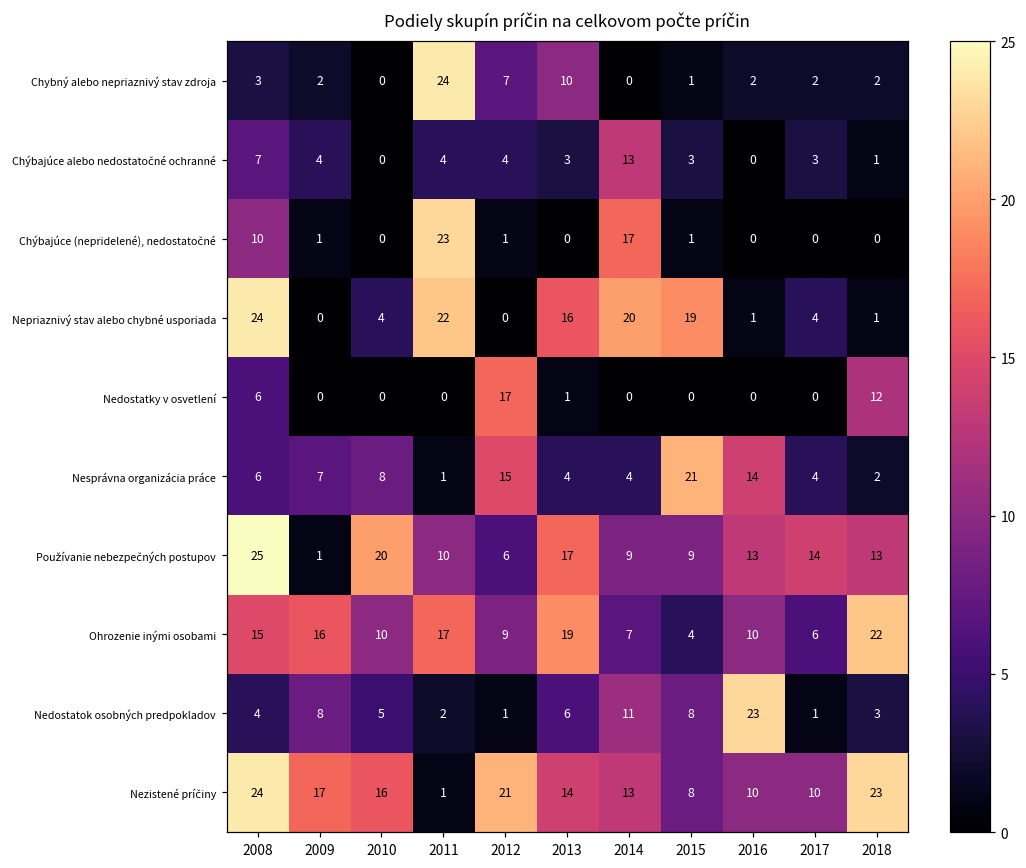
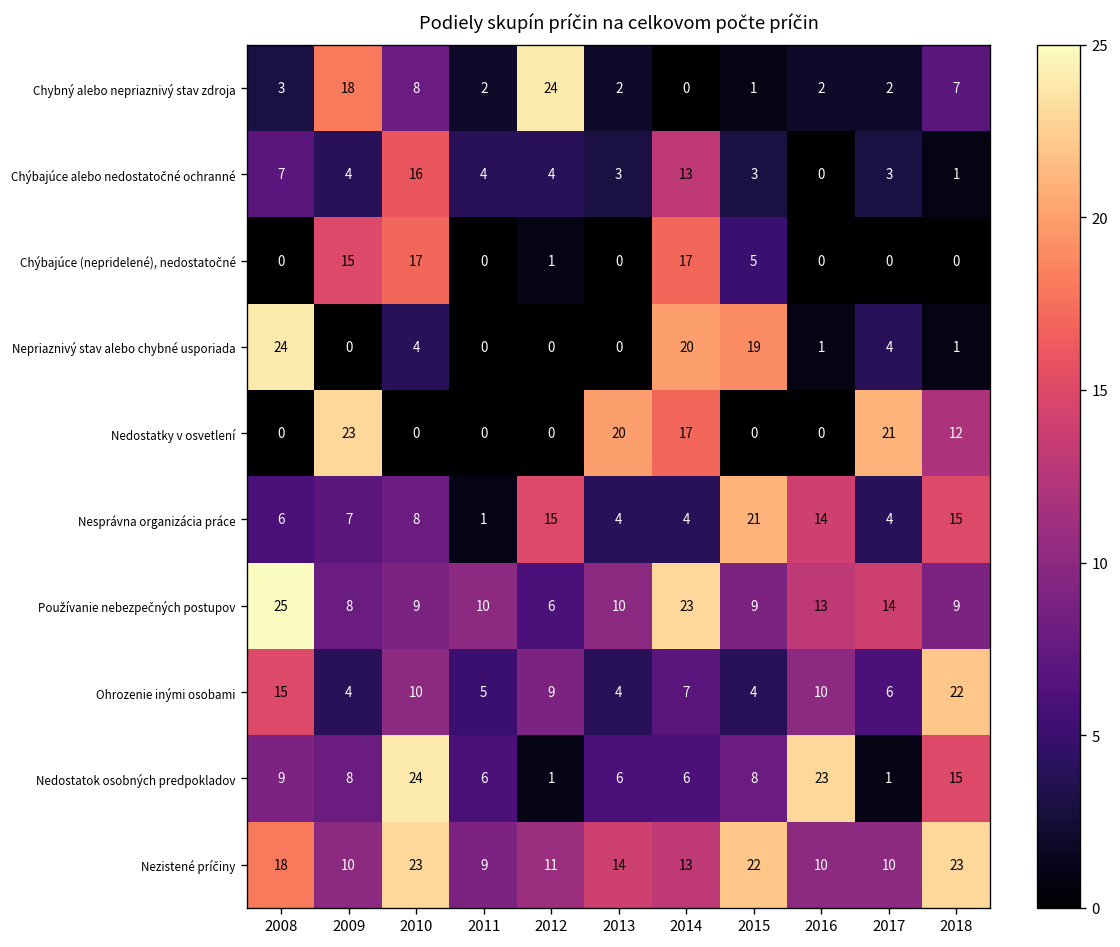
Chybný alebo nepriaznivý stav zdroja, 2009: 2 -> 18
Chybný alebo nepriaznivý stav zdroja, 2010: 0 -> 8
Chybný alebo nepriaznivý stav zdroja, 2011: 24 -> 2
Chybný alebo nepriaznivý stav zdroja, 2012: 7 -> 24
Chybný alebo nepriaznivý stav zdroja, 2013: 10 -> 2
Chybný alebo nepriaznivý stav zdroja, 2018: 2 -> 7
Chýbajúce alebo nedostatočné ochranné, 2010: 0 -> 16
Chýbajúce (nepridelené), nedostatočné, 2008: 10 -> 0
Chýbajúce (nepridelené), nedostatočné, 2009: 1 -> 15
Chýbajúce (nepridelené), nedostatočné, 2010: 0 -> 17
Chýbajúce (nepridelené), nedostatočné, 2011: 23 -> 0
Chýbajúce (nepridelené), nedostatočné, 2015: 1 -> 5
Nepriaznivý stav alebo chybné usporiada, 2011: 22 -> 0
Nepriaznivý stav alebo chybné usporiada, 2013: 16 -> 0
Nedostatky v osvetlení, 2008: 6 -> 0
Nedostatky v osvetlení, 2009: 0 -> 23
Nedostatky v osvetlení, 2012: 17 -> 0
Nedostatky v osvetlení, 2013: 1 -> 20
Nedostatky v osvetlení, 2014: 0 -> 17
Nedostatky v osvetlení, 2017: 0 -> 21
Nesprávna organizácia práce, 2018: 2 -> 15
Používanie nebezpečných postupov, 2009: 1 -> 8
Používanie nebezpečných postupov, 2010: 20 -> 9
Používanie nebezpečných postupov, 2013: 17 -> 10
Používanie nebezpečných postupov, 2014: 9 -> 23
Používanie nebezpečných postupov, 2018: 13 -> 9
Ohrozenie inými osobami, 2009: 16 -> 4
Ohrozenie inými osobami, 2011: 17 -> 5
Ohrozenie inými osobami, 2013: 19 -> 4
Nedostatok osobných predpokladov, 2008: 4 -> 9
Nedostatok osobných predpokladov, 2010: 5 -> 24
Nedostatok osobných predpokladov, 2011: 2 -> 6
Nedostatok osobných predpokladov, 2014: 11 -> 6
Nedostatok osobných predpokladov, 2018: 3 -> 15
Nezistené príčiny, 2008: 24 -> 18
Nezistené príčiny, 2009: 17 -> 10
Nezistené príčiny, 2010: 16 -> 23
Nezistené príčiny, 2011: 1 -> 9
Nezistené príčiny, 2012: 21 -> 11
Nezistené príčiny, 2015: 8 -> 22
